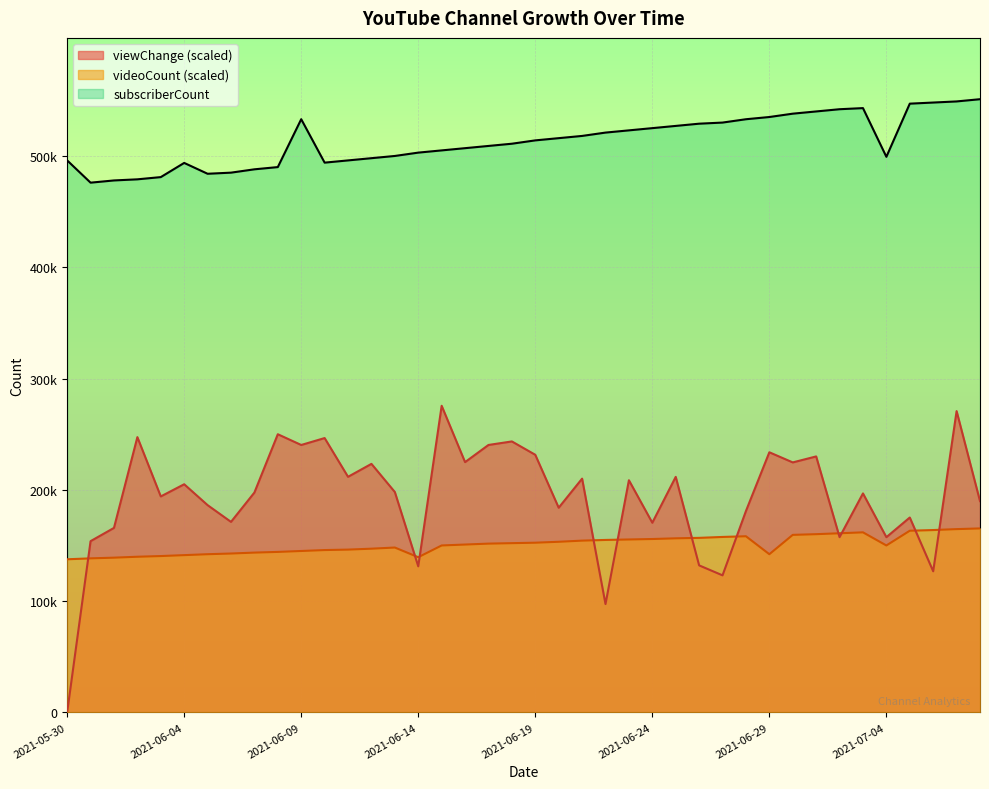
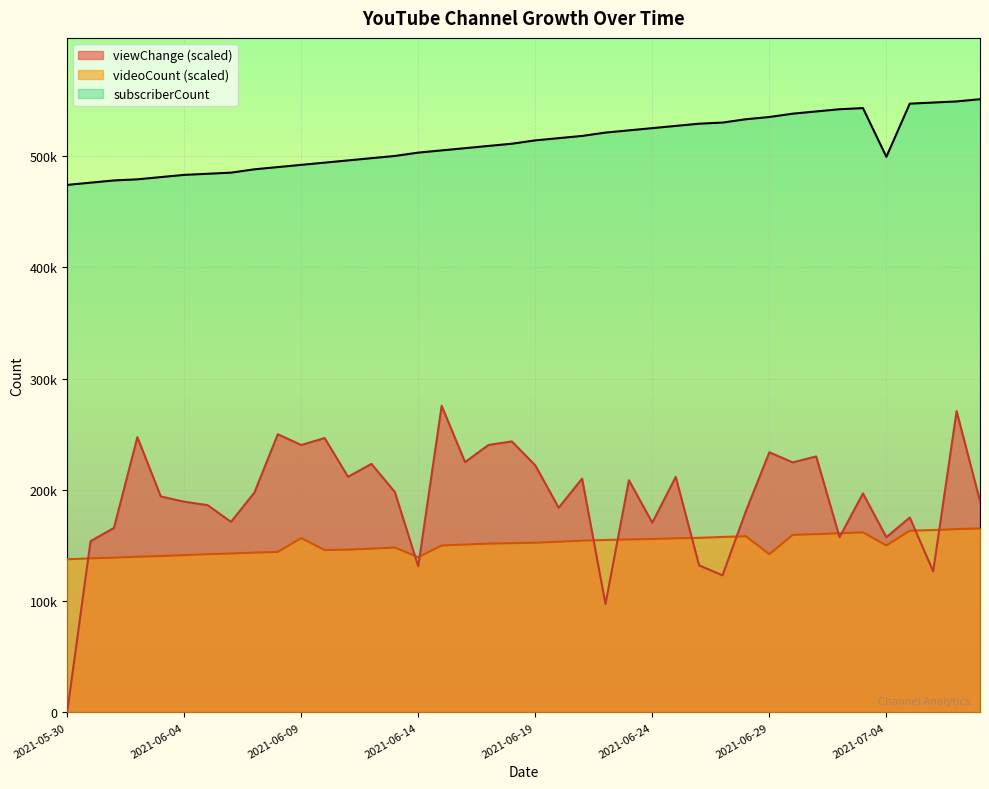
subscriberCount, 2021-05-30: 496000 -> 474000
viewChange (scaled), 2021-06-04: 205000 -> 189000
subscriberCount, 2021-06-04: 494000 -> 483000
videoCount (scaled), 2021-06-09: 145000 -> 157000
subscriberCount, 2021-06-09: 533000 -> 492000
viewChange (scaled), 2021-06-19: 231000 -> 222000
